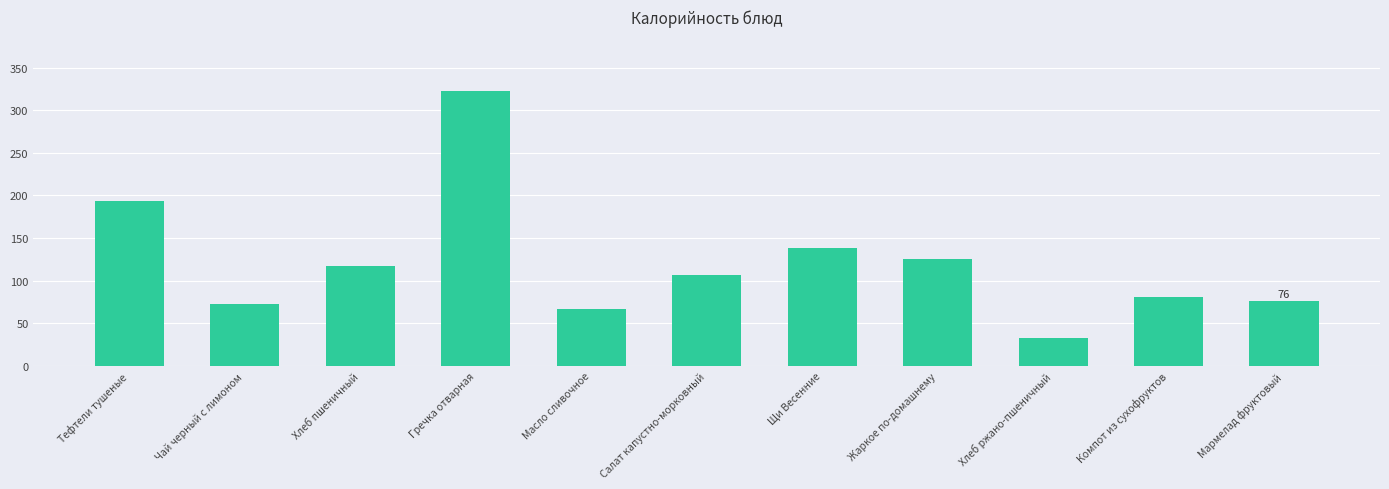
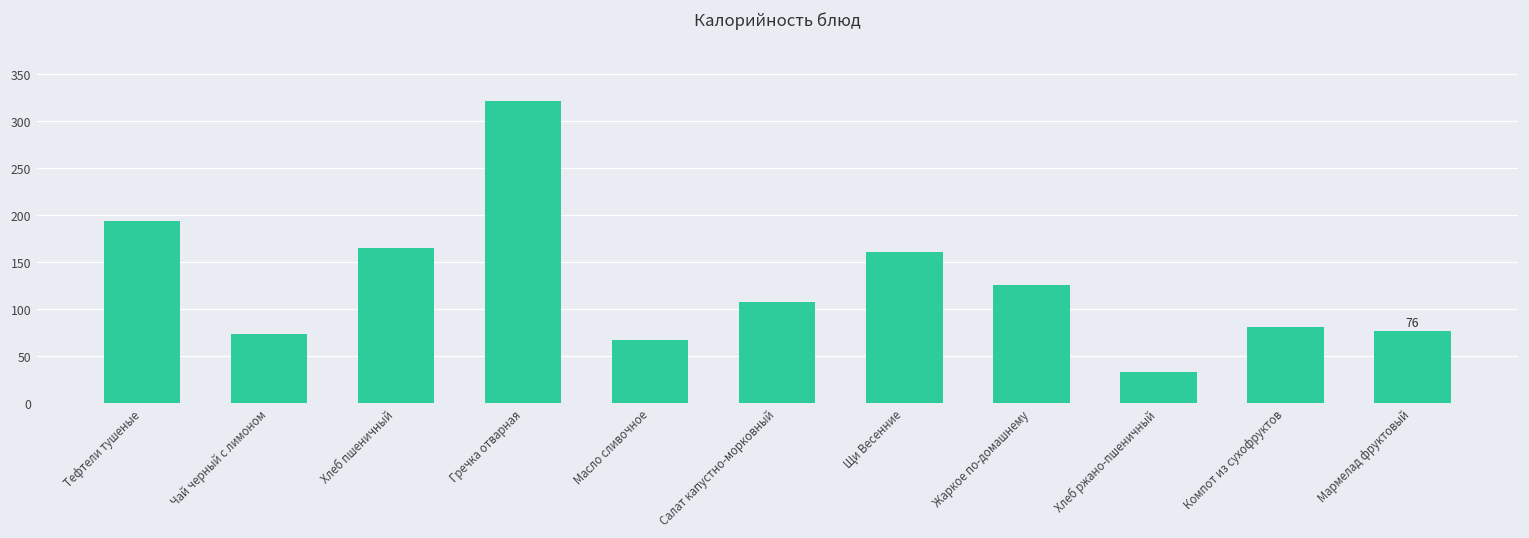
Хлеб пшеничный: 120 -> 170
Щи Весенние: 140 -> 160
